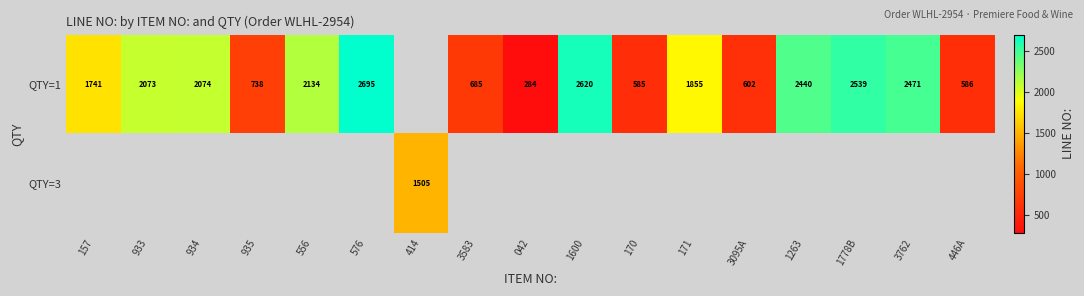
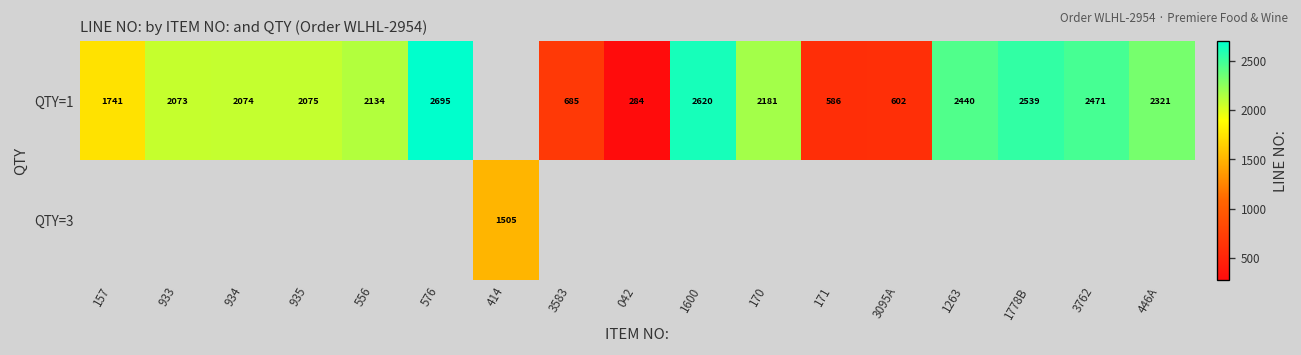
QTY=1, 935: 738 -> 2075
QTY=1, 170: 585 -> 2181
QTY=1, 171: 1855 -> 586
QTY=1, 446A: 586 -> 2321
